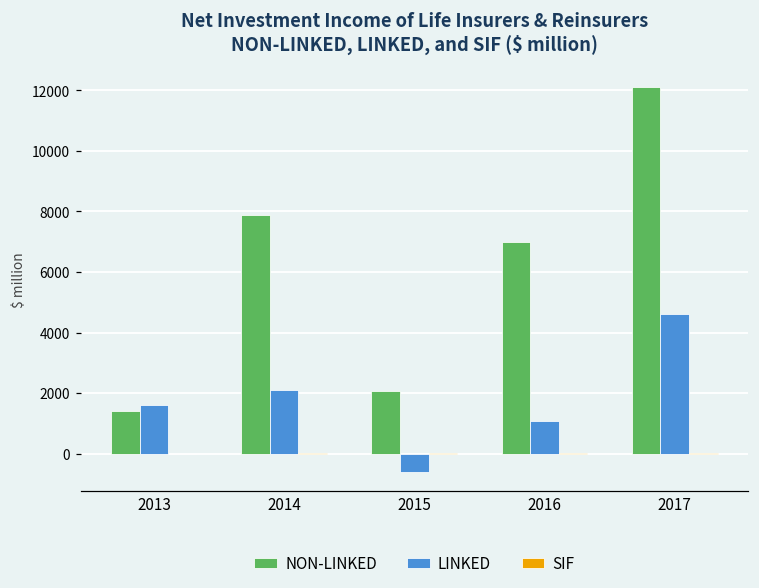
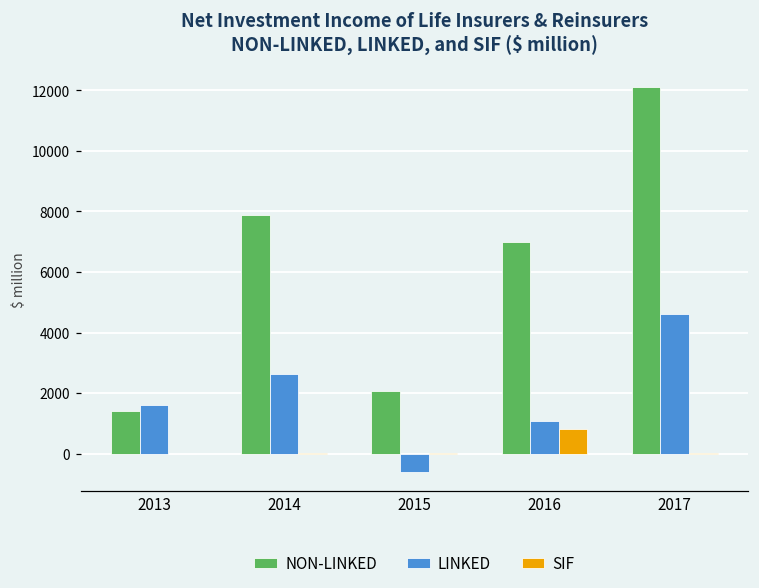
LINKED, 2014: 2100 -> 2600
SIF, 2016: 0 -> 800
